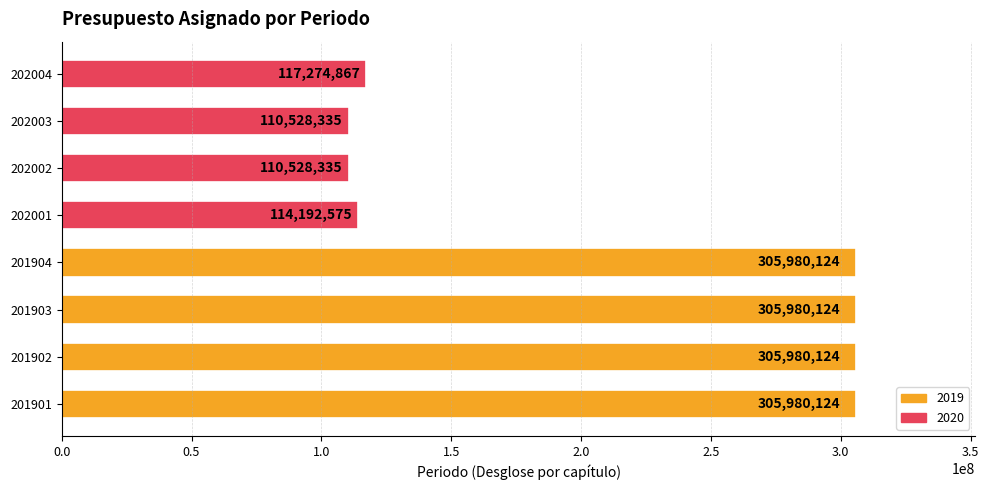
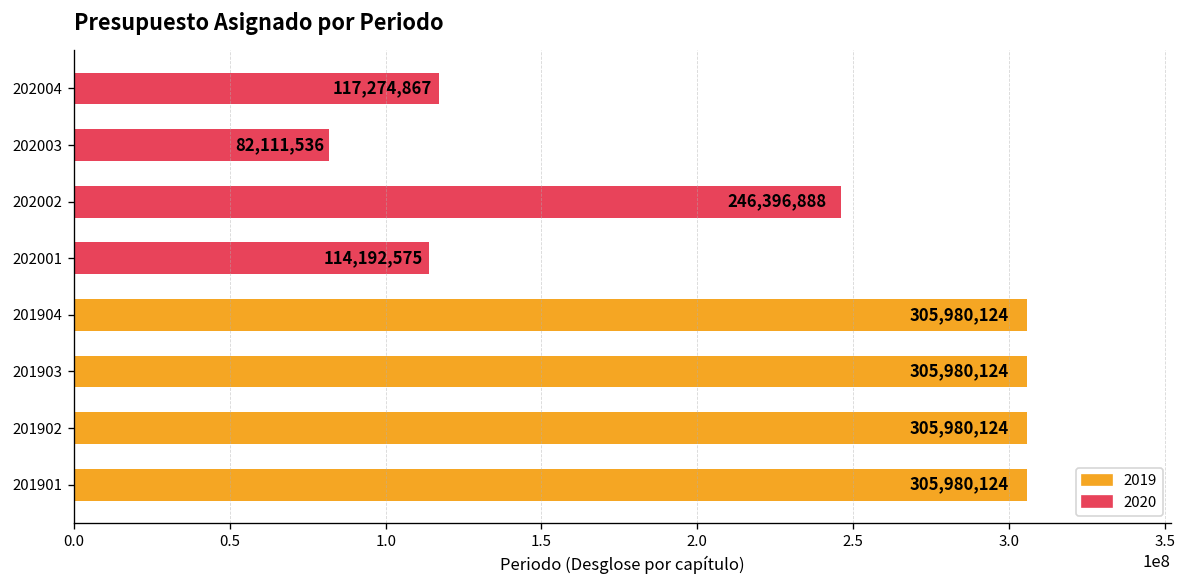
202003: 110,528,335 -> 82,111,536
202002: 110,528,335 -> 246,396,888
